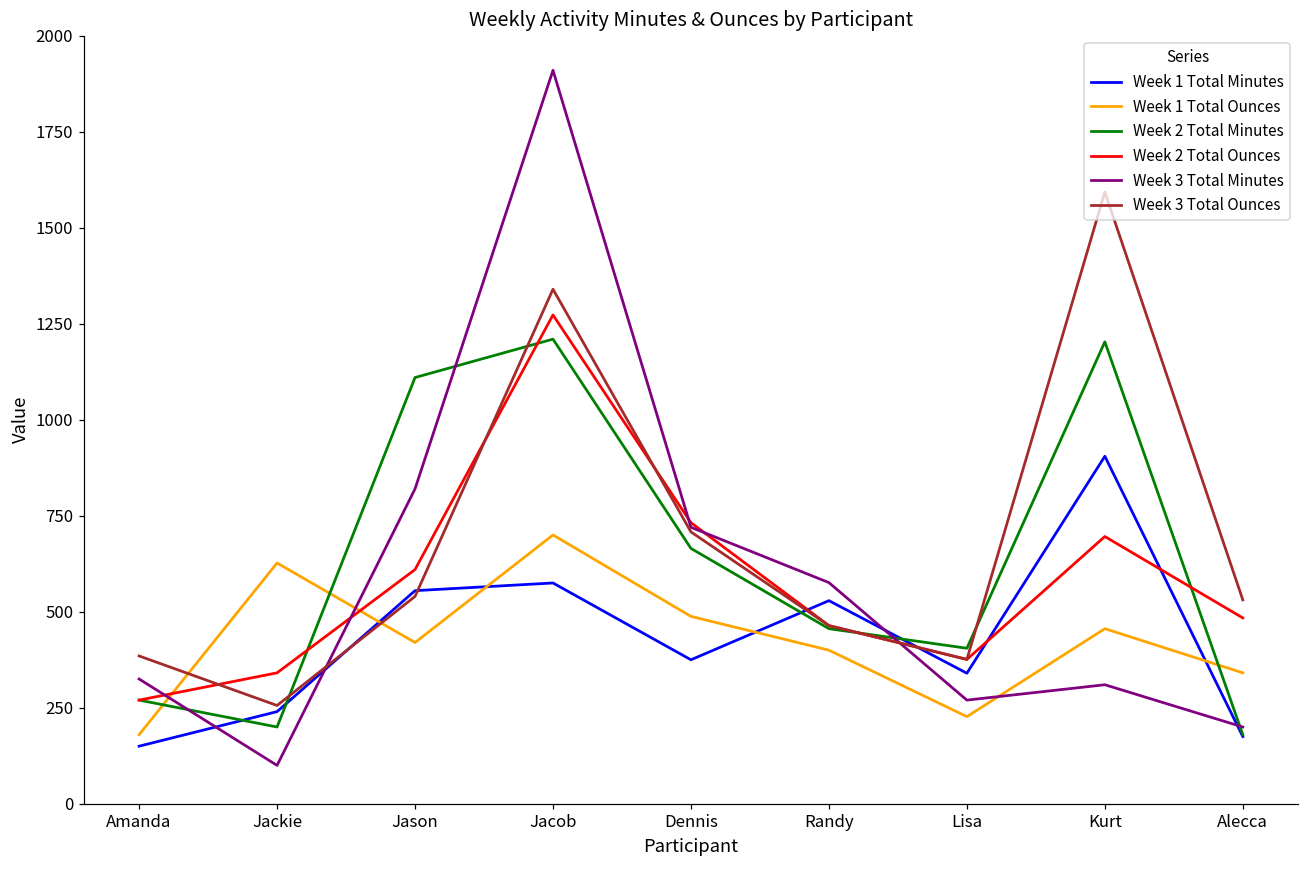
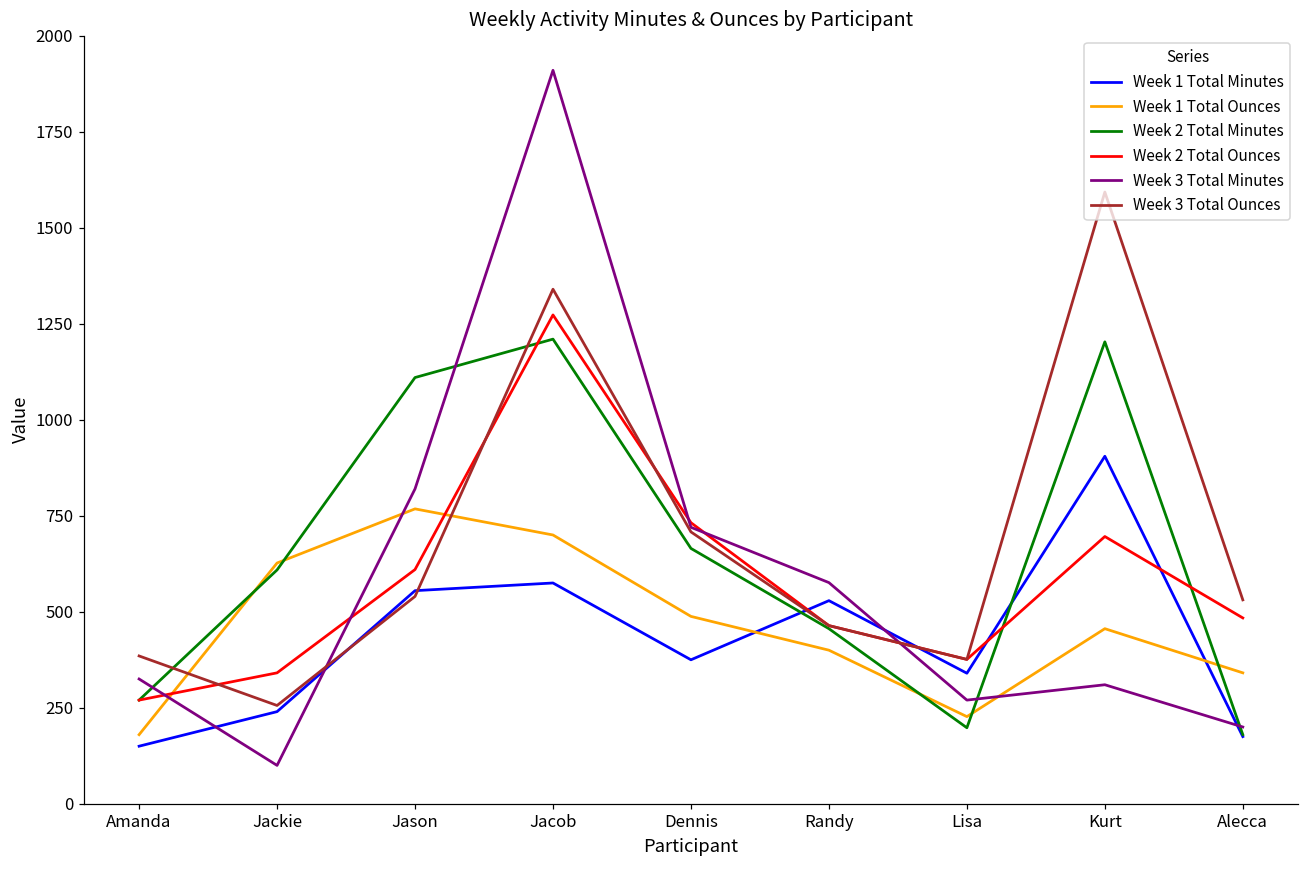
Week 2 Total Minutes, Jackie: 200 -> 610
Week 1 Total Ounces, Jason: 420 -> 770
Week 2 Total Minutes, Lisa: 410 -> 200
